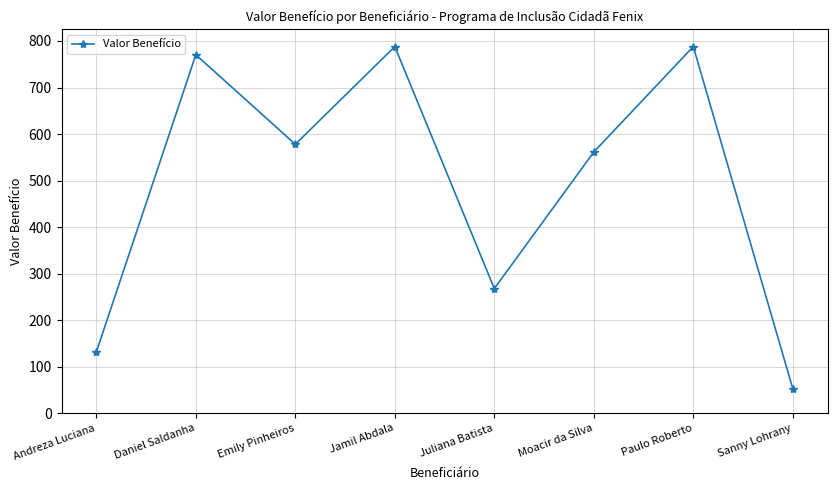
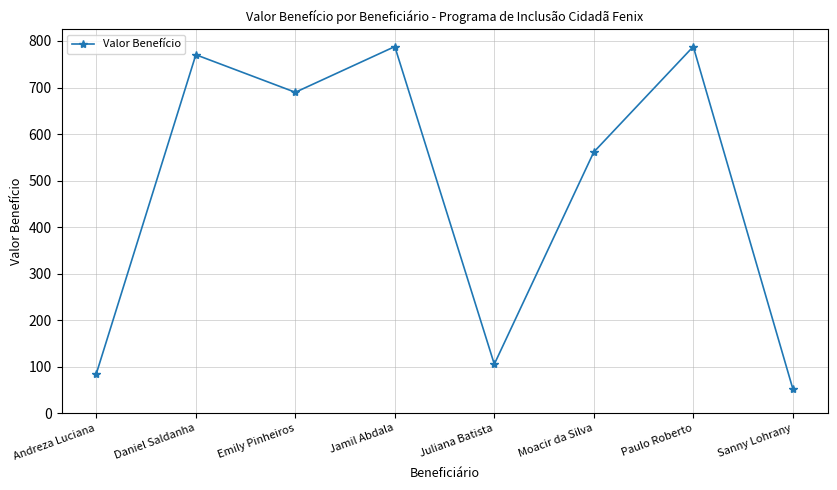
Andreza Luciana: 130 -> 80
Emily Pinheiros: 580 -> 690
Juliana Batista: 270 -> 110
